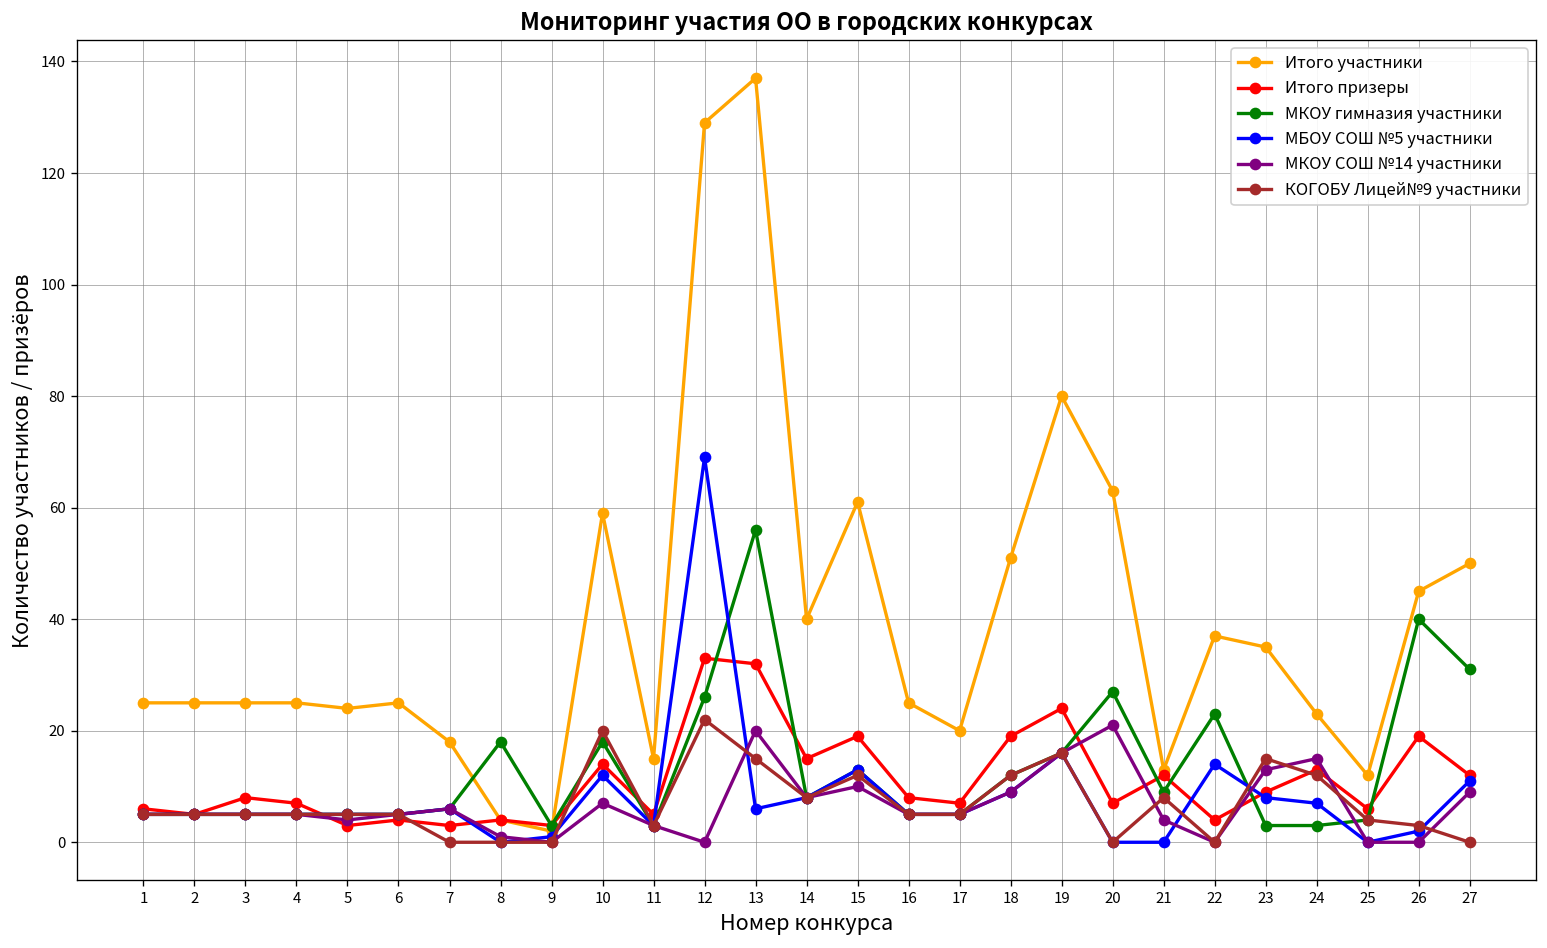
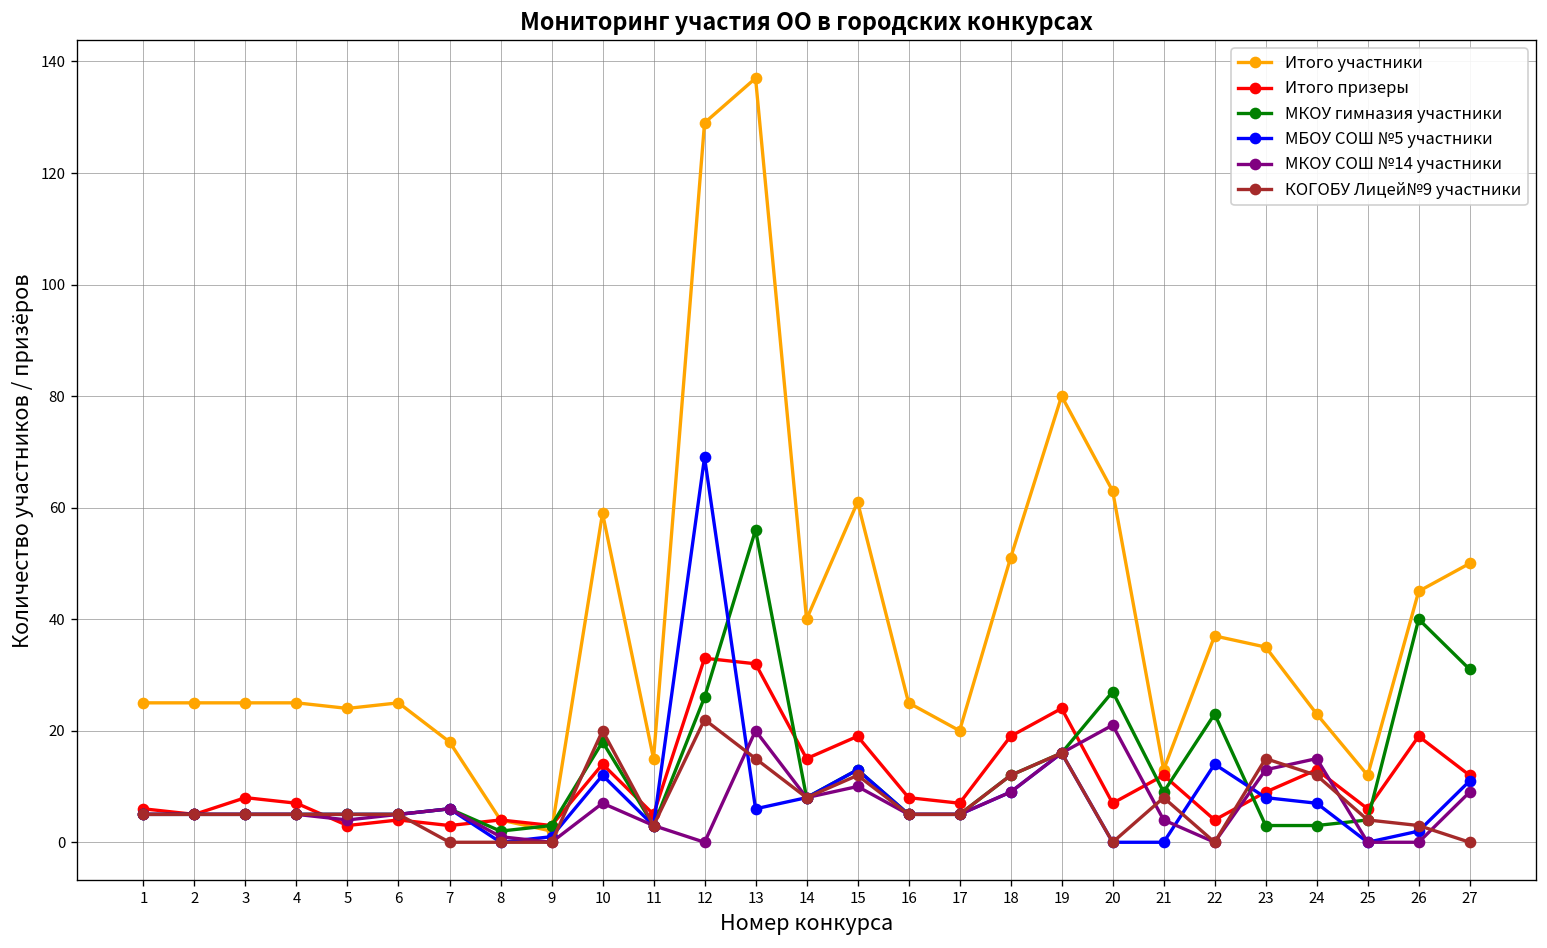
МКОУ гимназия участники, 8: 18 -> 2
